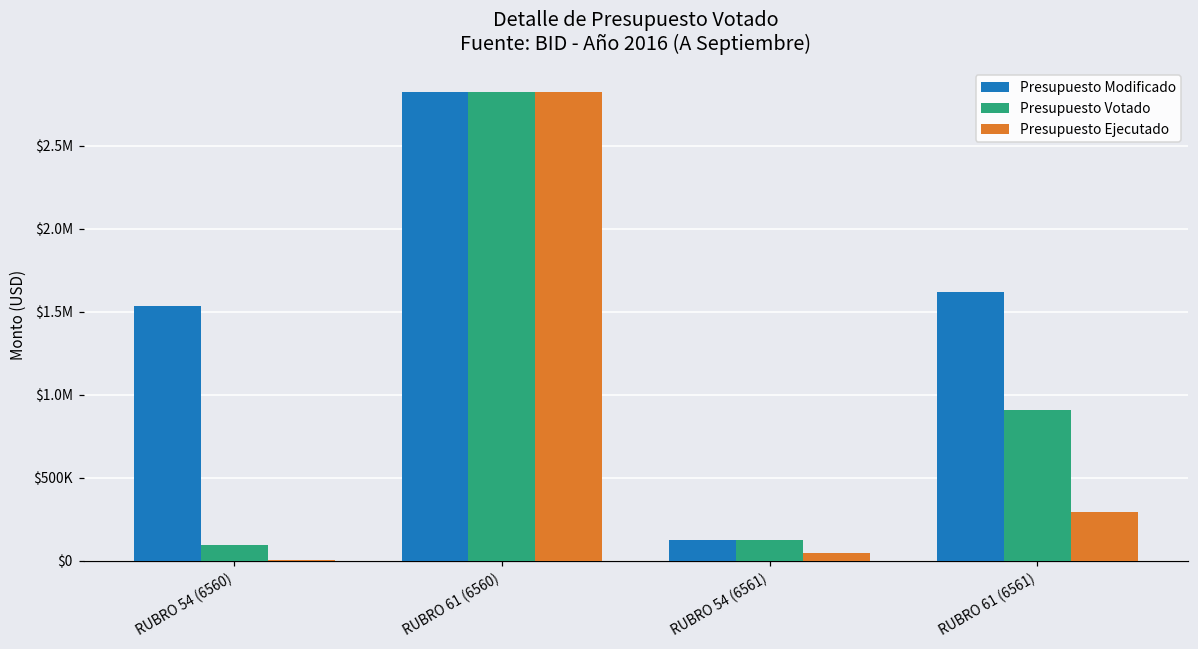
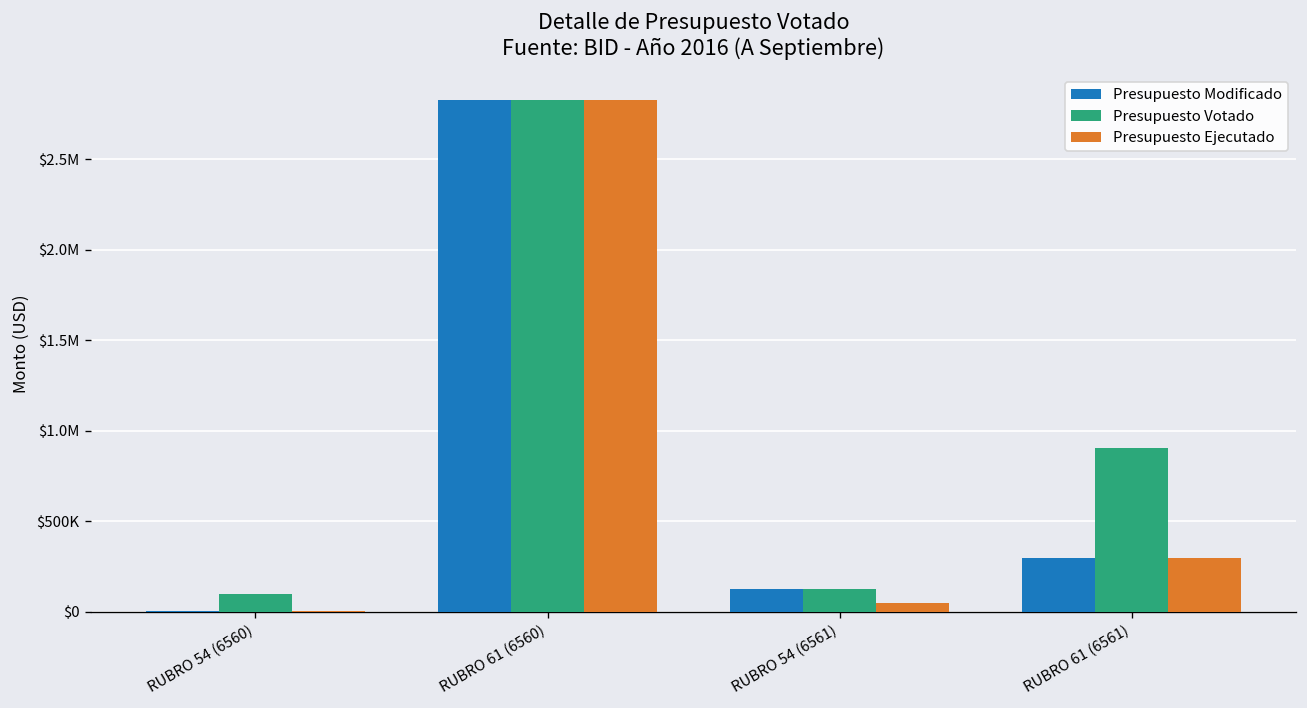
Presupuesto Modificado, RUBRO 54 (6560): $1540000 -> $0
Presupuesto Modificado, RUBRO 61 (6561): $1620000 -> $300000
